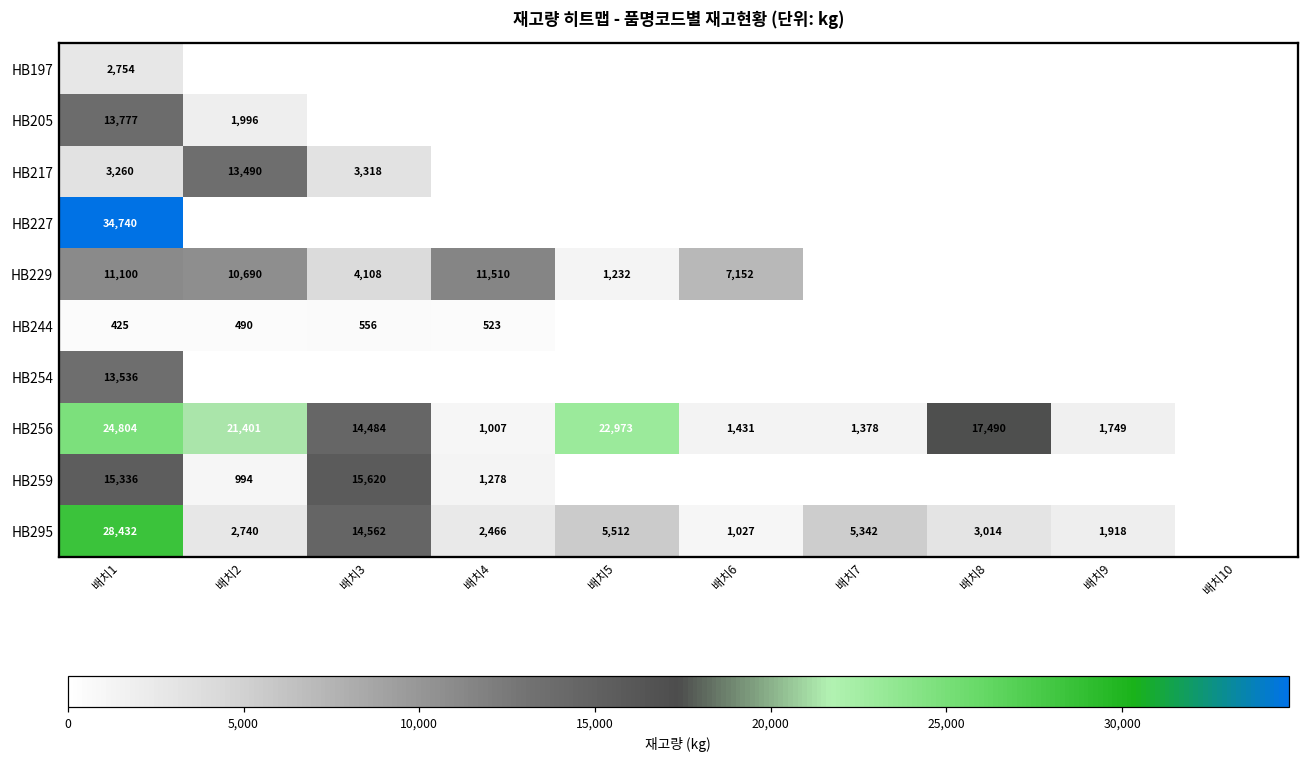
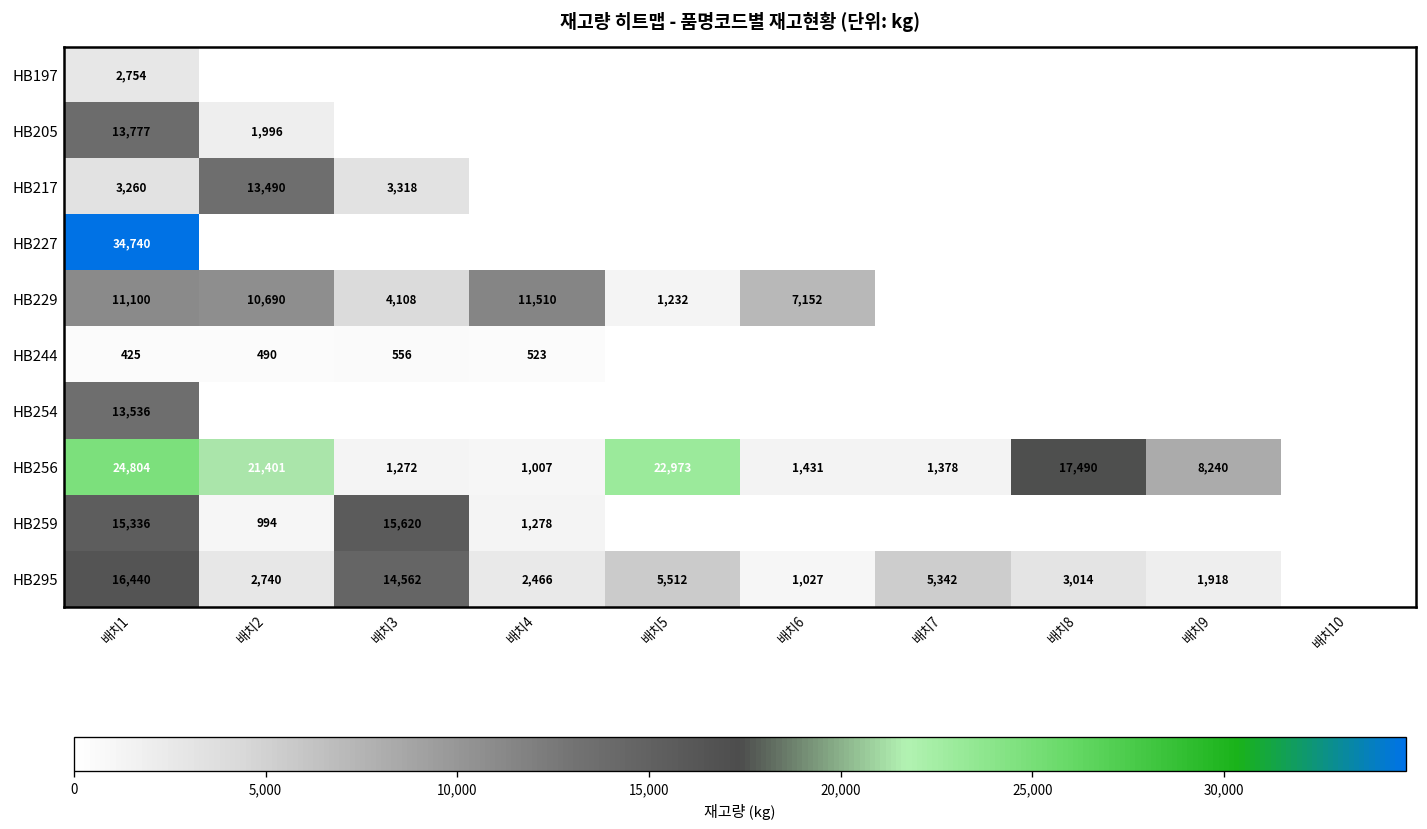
HB256, 배치3: 14,484 -> 1,272
HB256, 배치9: 1,749 -> 8,240
HB295, 배치1: 28,432 -> 16,440
